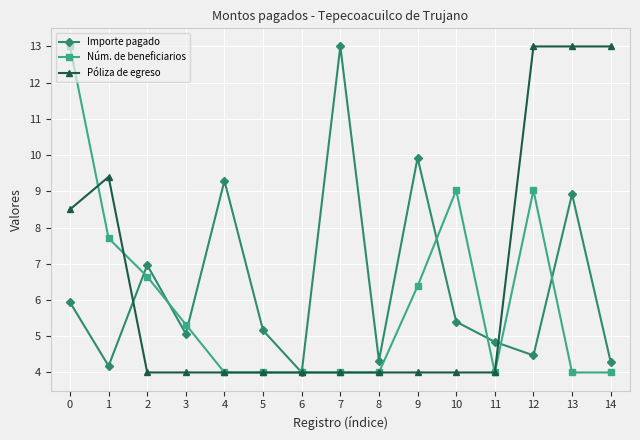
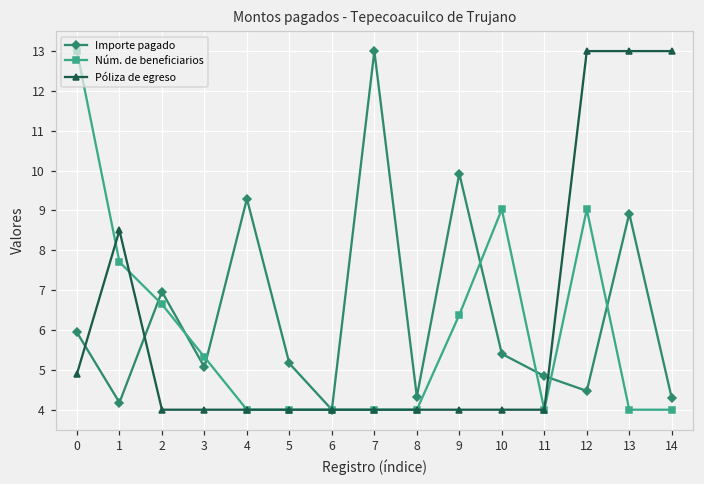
Póliza de egreso, 0: 8.5 -> 4.9
Póliza de egreso, 1: 9.4 -> 8.5
